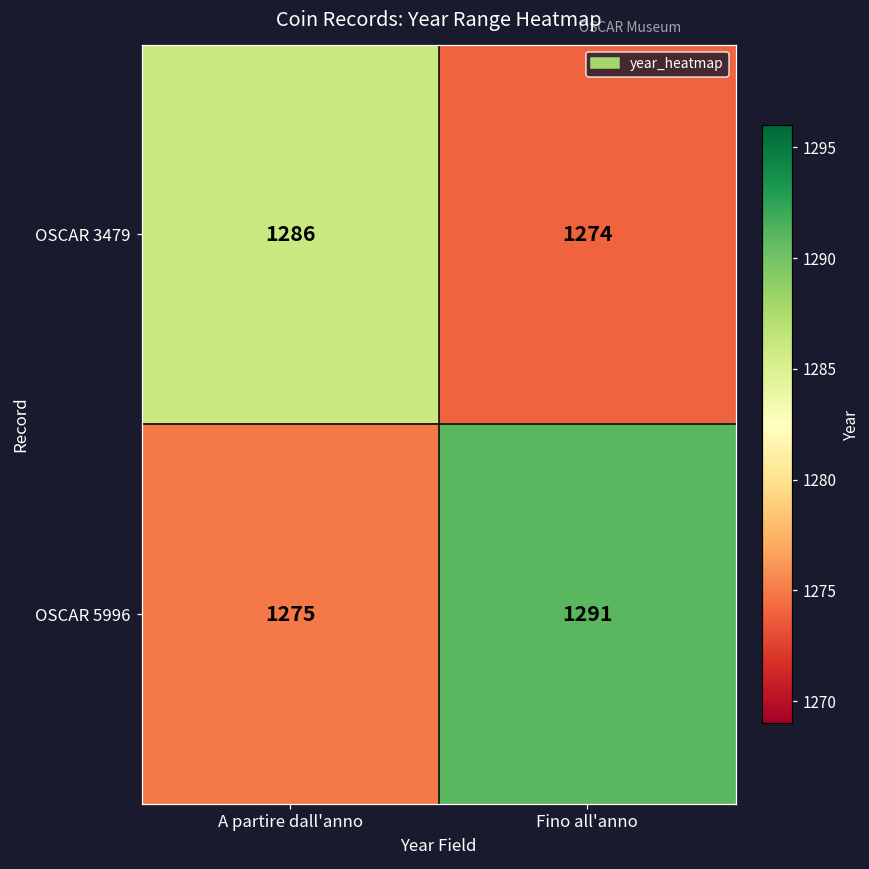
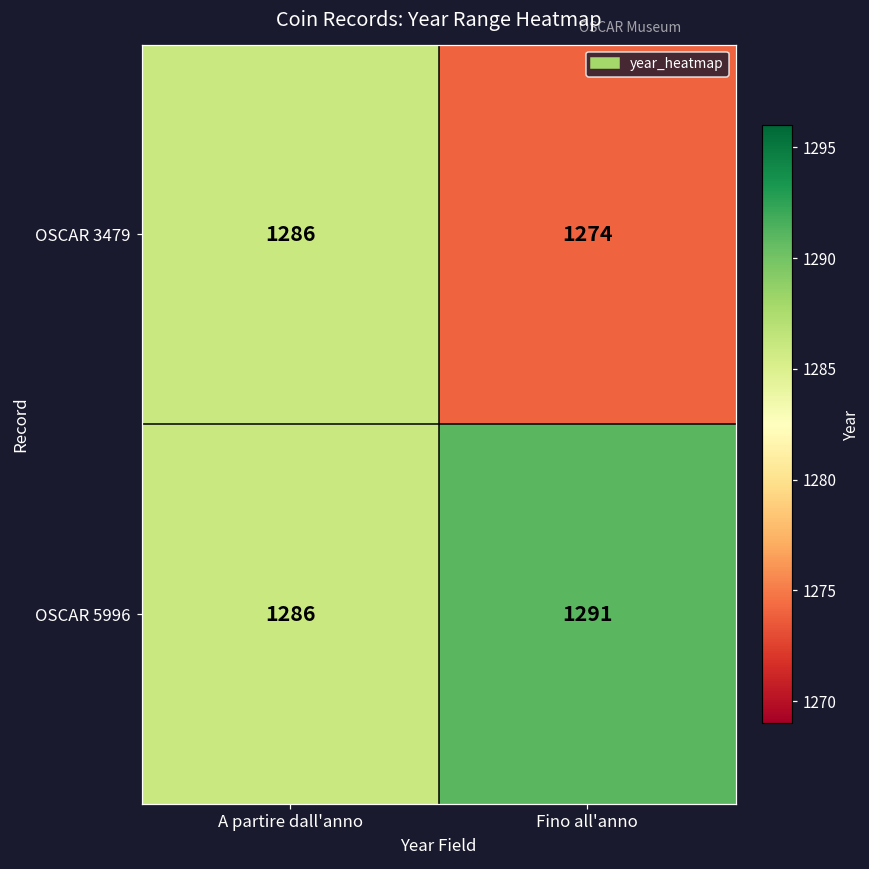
OSCAR 5996, A partire dall'anno: 1275 -> 1286
